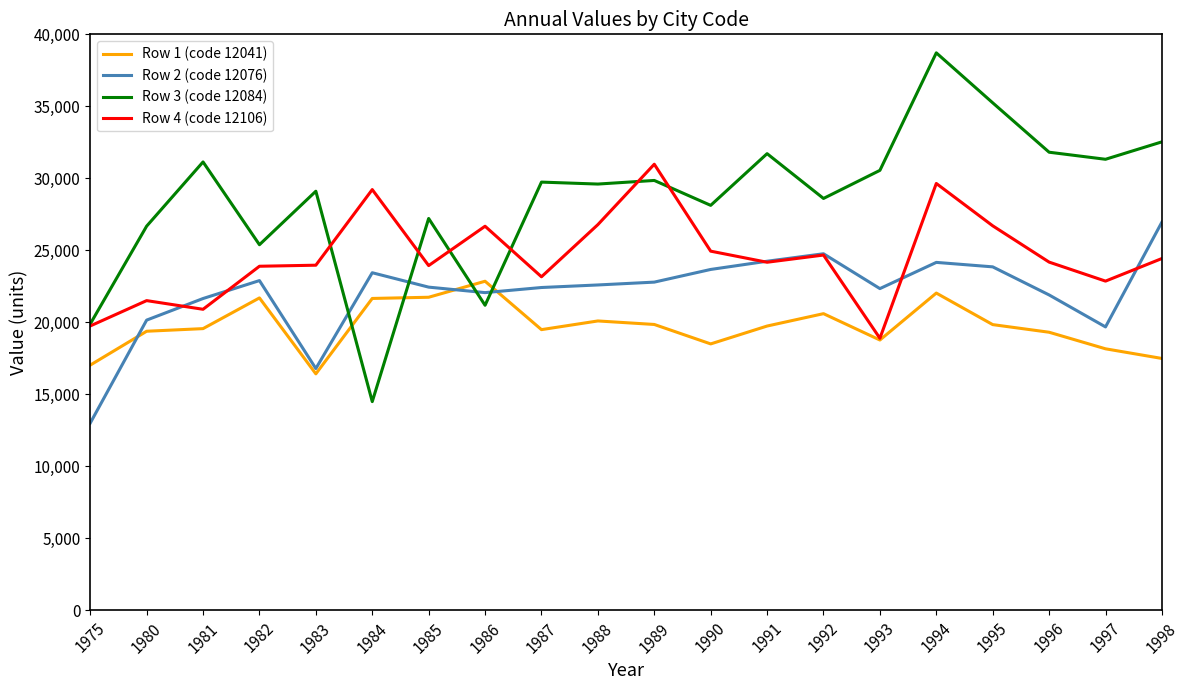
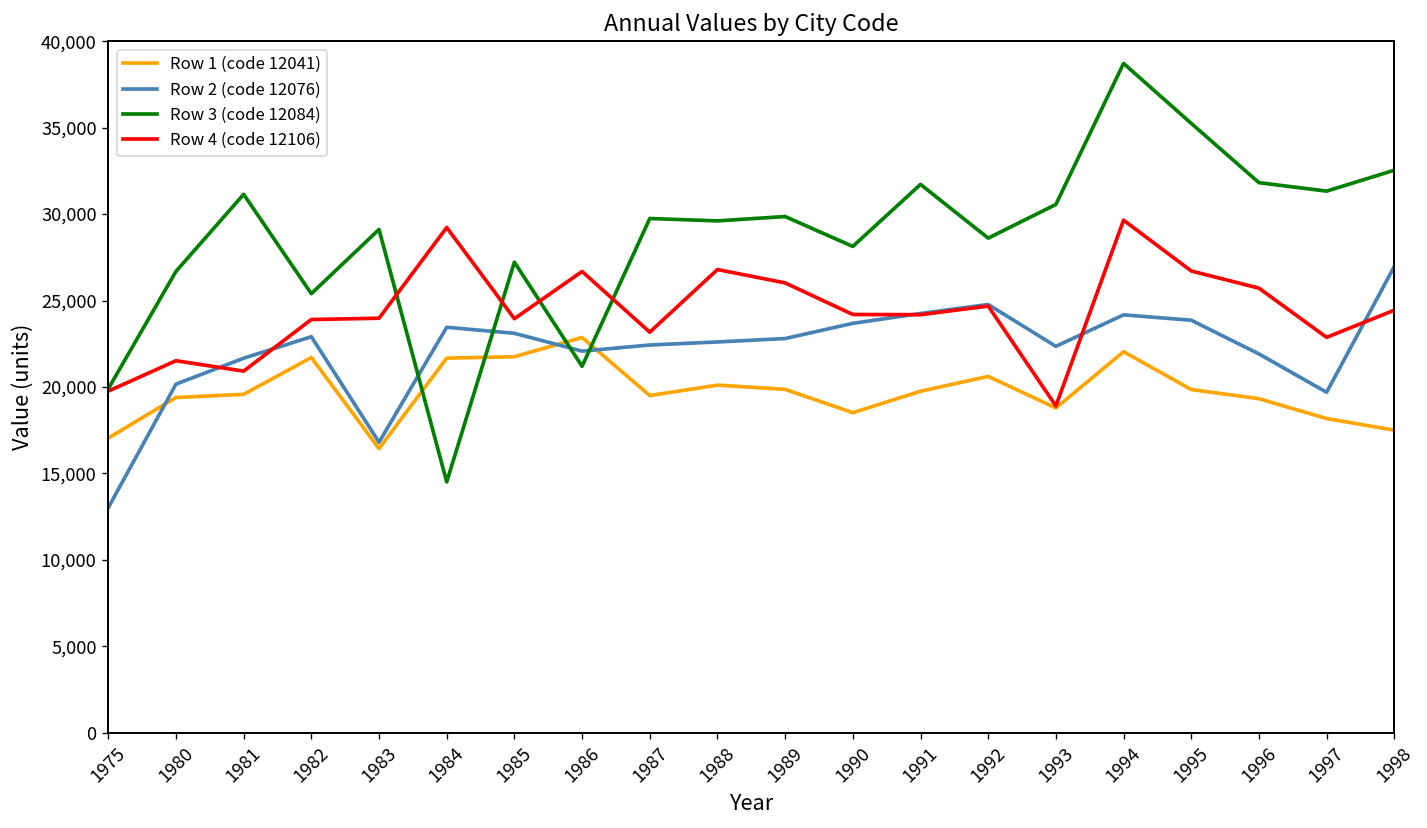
Row 2 (code 12076), 1985: 22,500 -> 23,100
Row 4 (code 12106), 1989: 31,000 -> 26,000
Row 4 (code 12106), 1990: 25,000 -> 24,200
Row 4 (code 12106), 1996: 24,200 -> 25,700
